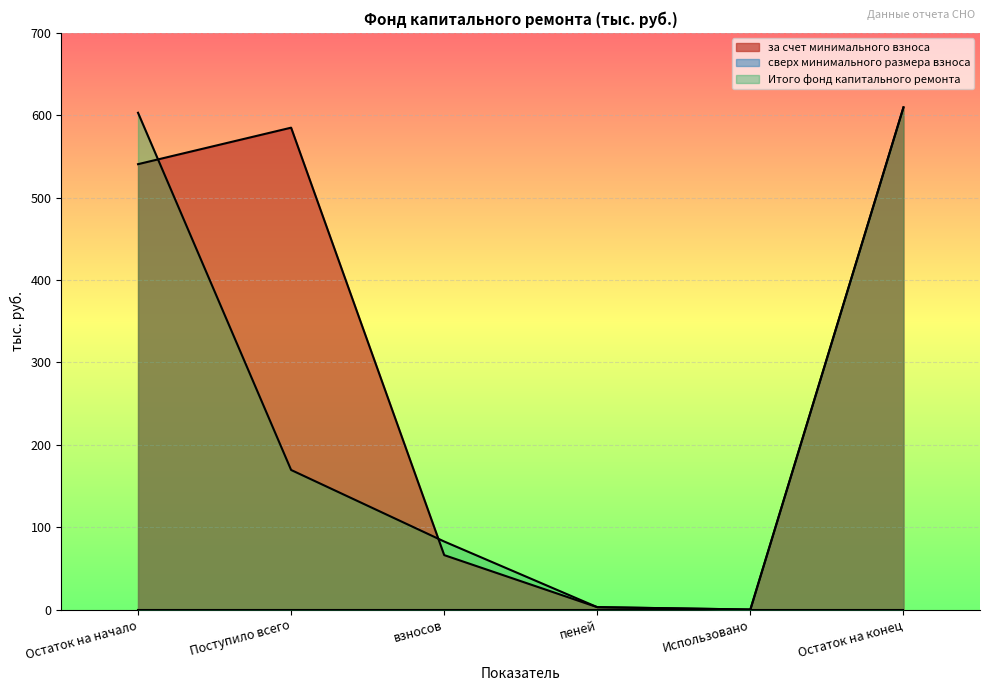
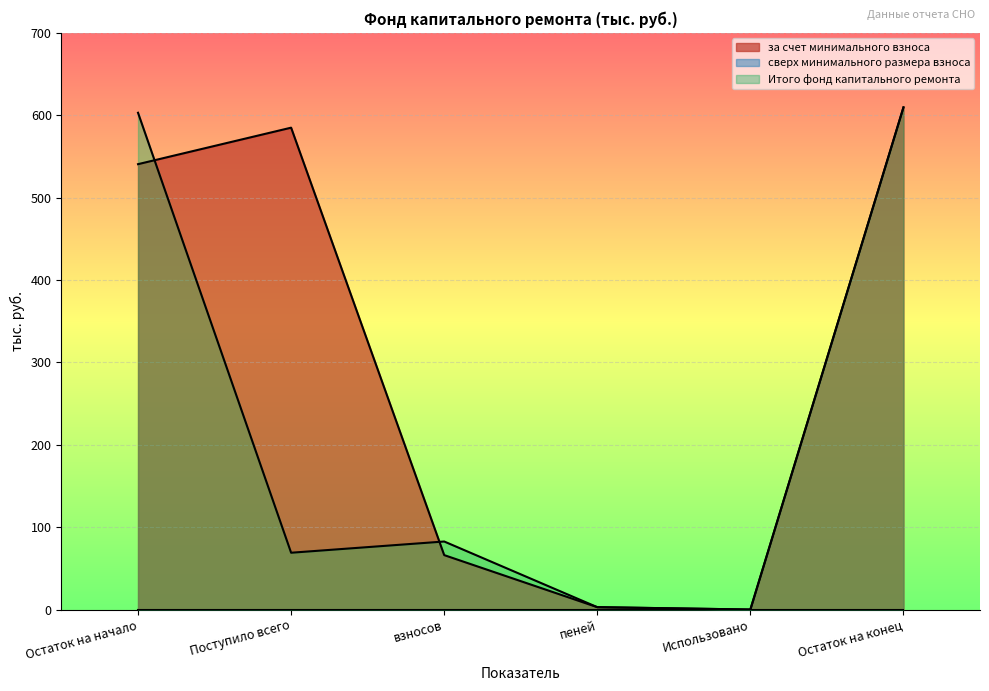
Итого фонд капитального ремонта, Поступило всего: 170 -> 70
